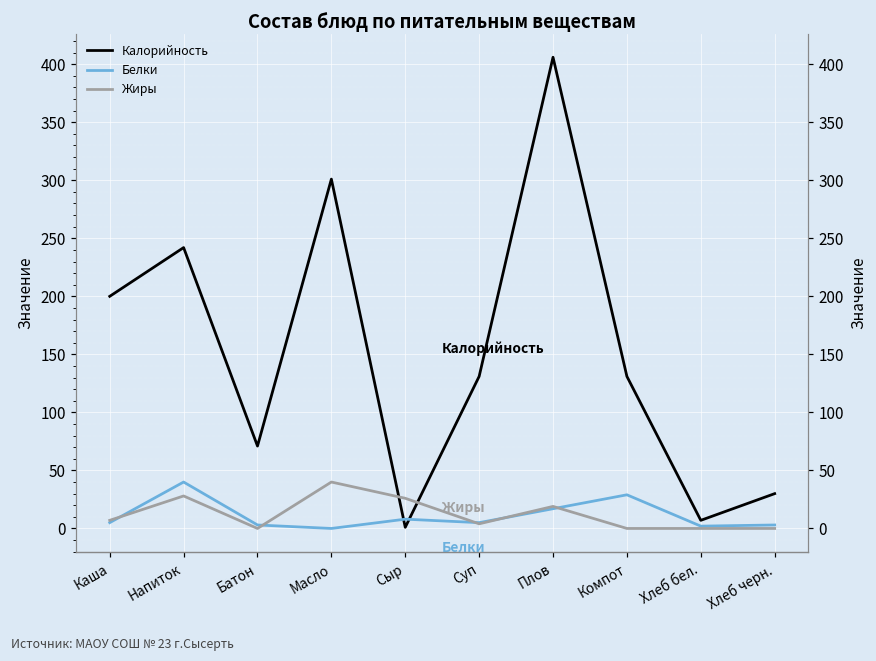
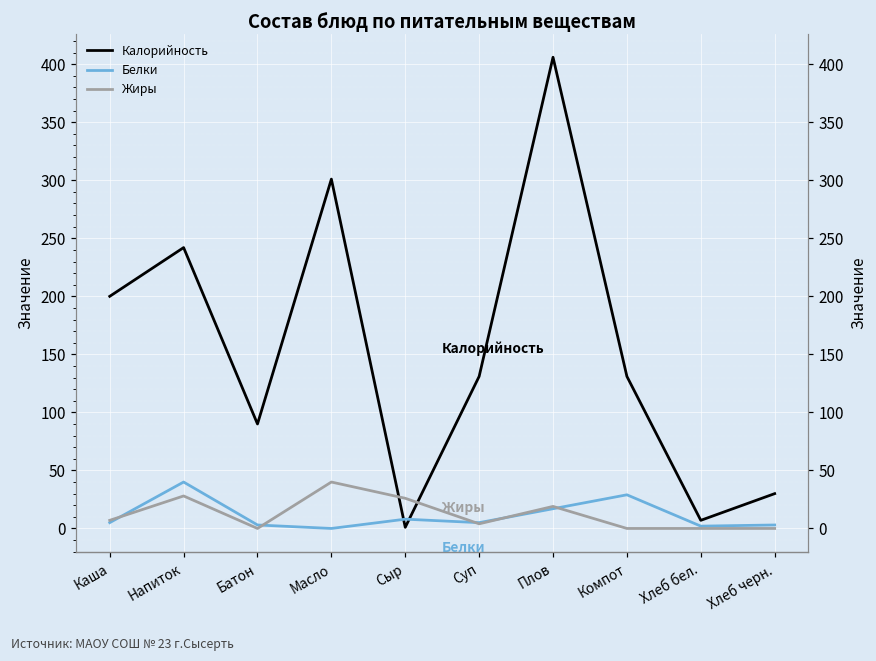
Калорийность, Батон: 71 -> 90
